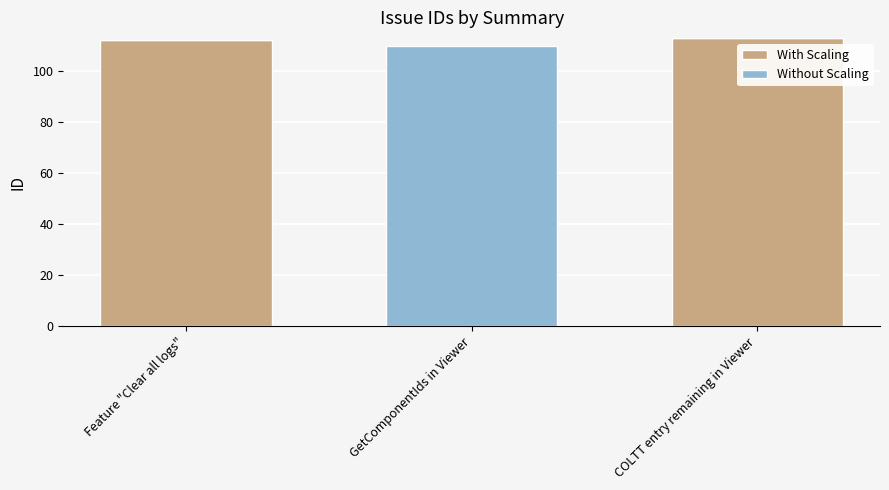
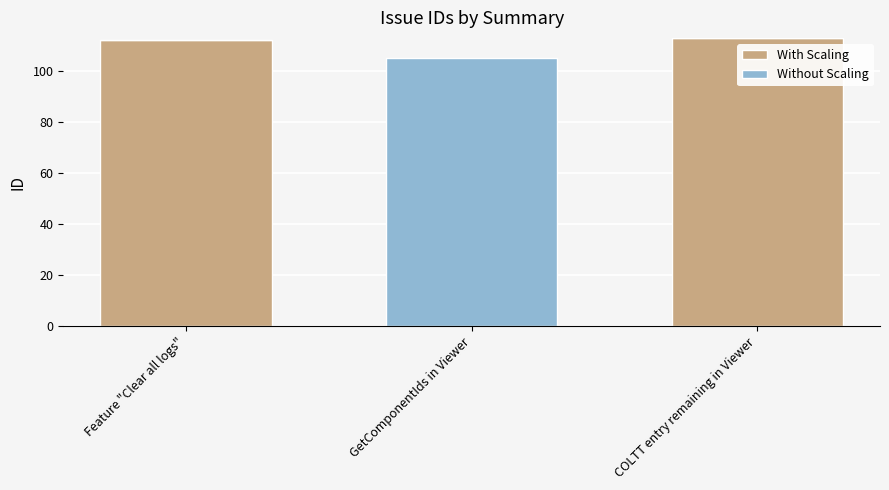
Without Scaling, GetComponentIds in Viewer: 110 -> 105
